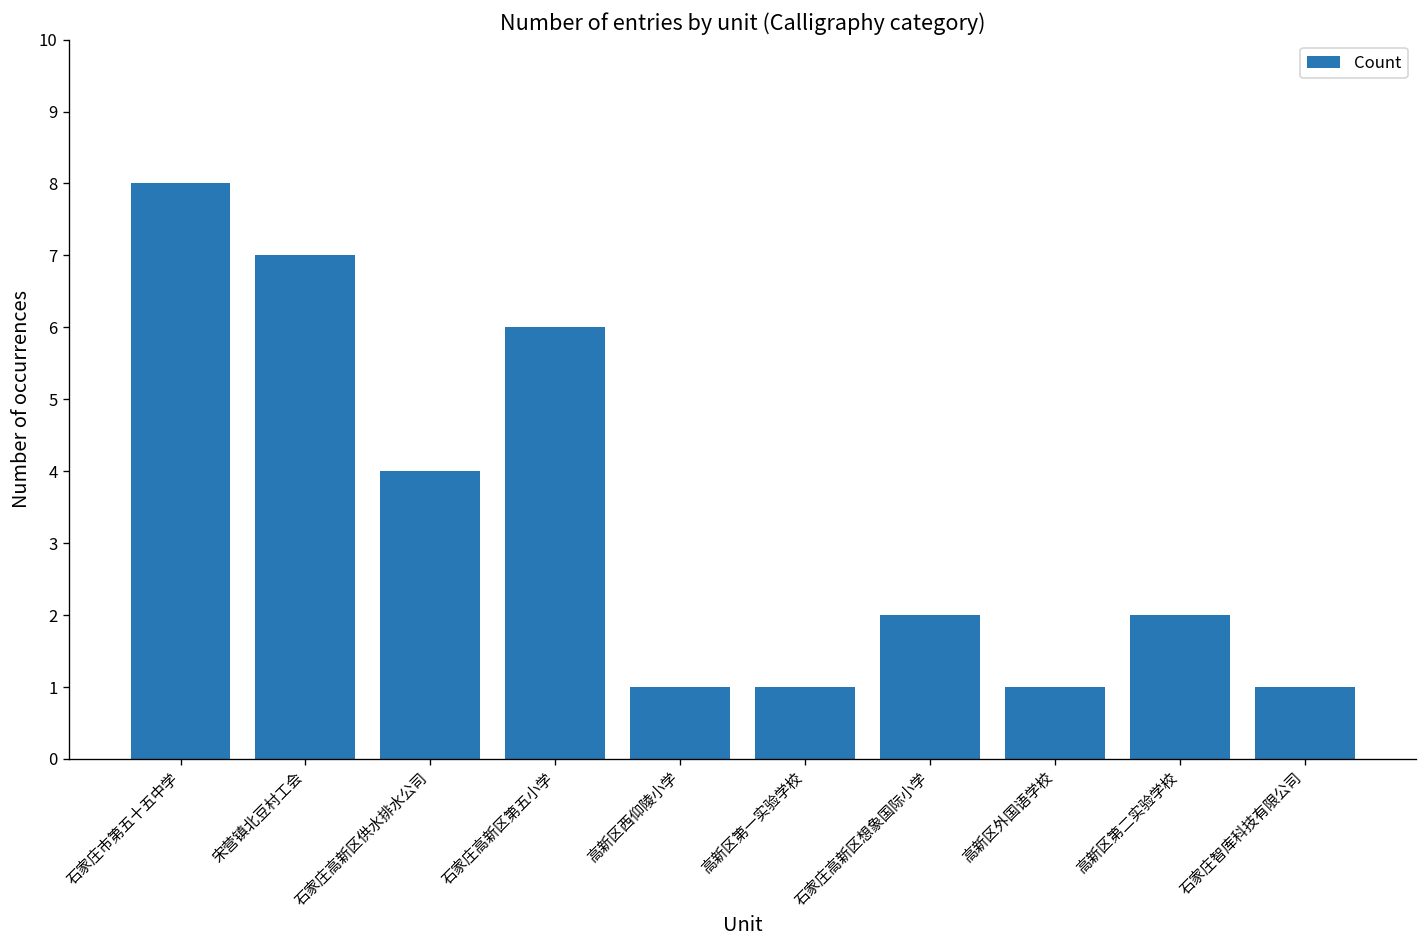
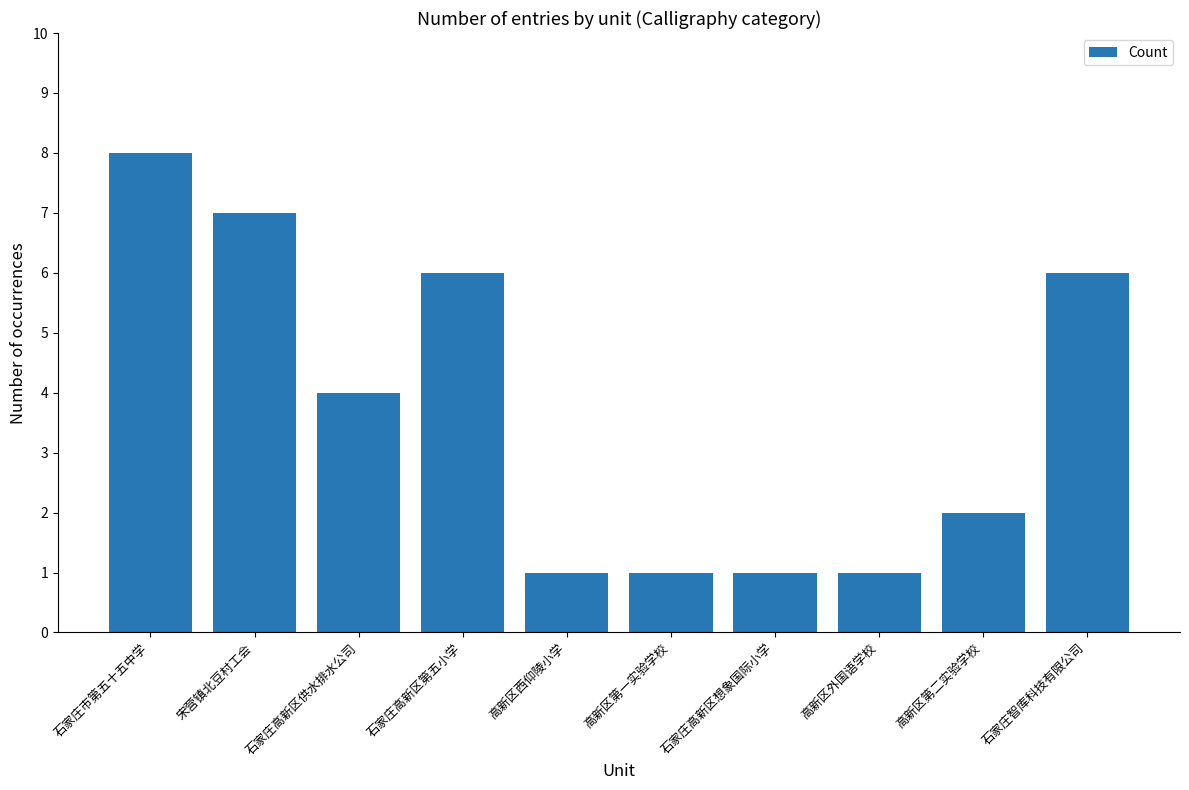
石家庄高新区想象国际小学: 2 -> 1
石家庄智库科技有限公司: 1 -> 6
